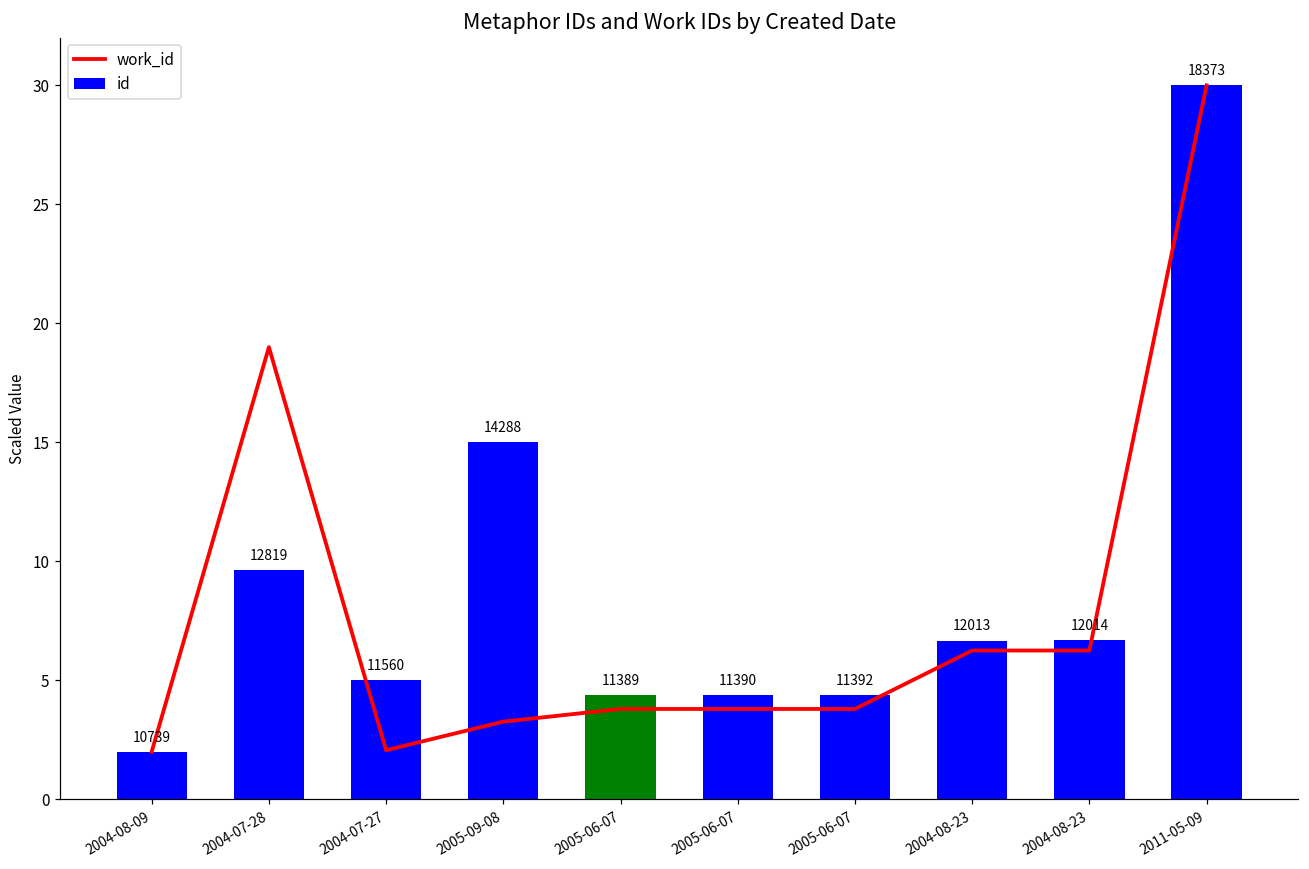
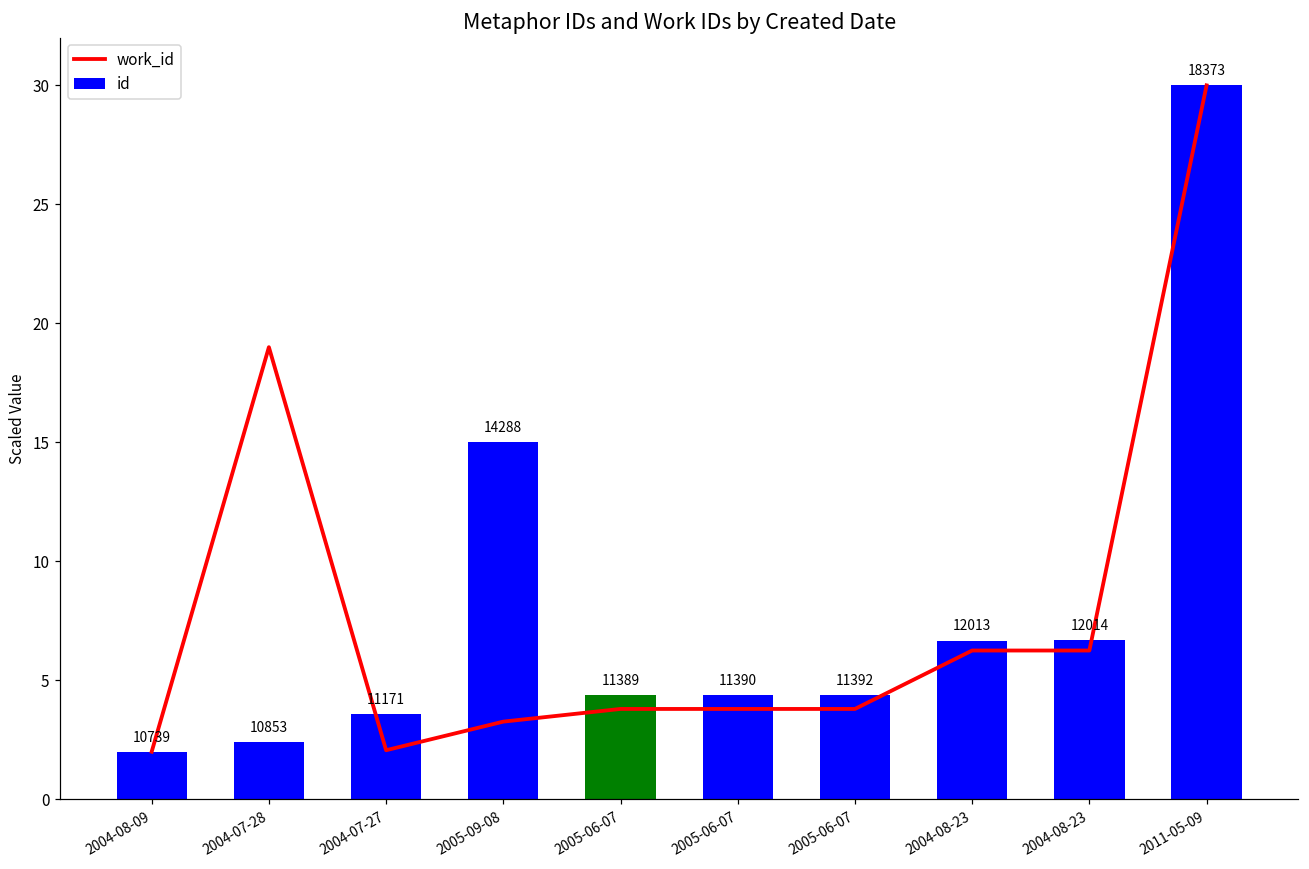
id, 2004-07-28: 12819 -> 10853
id, 2004-07-27: 11560 -> 11171
